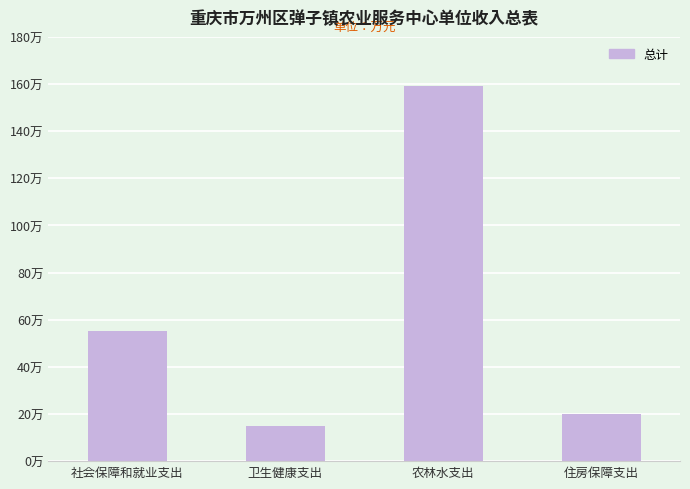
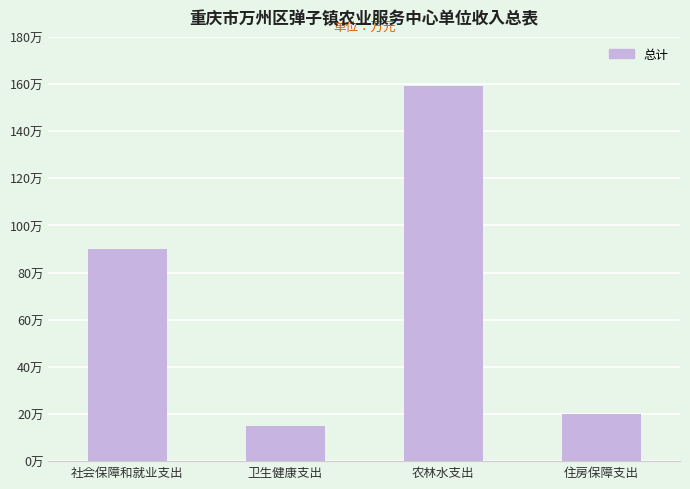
社会保障和就业支出: 55万 -> 90万
